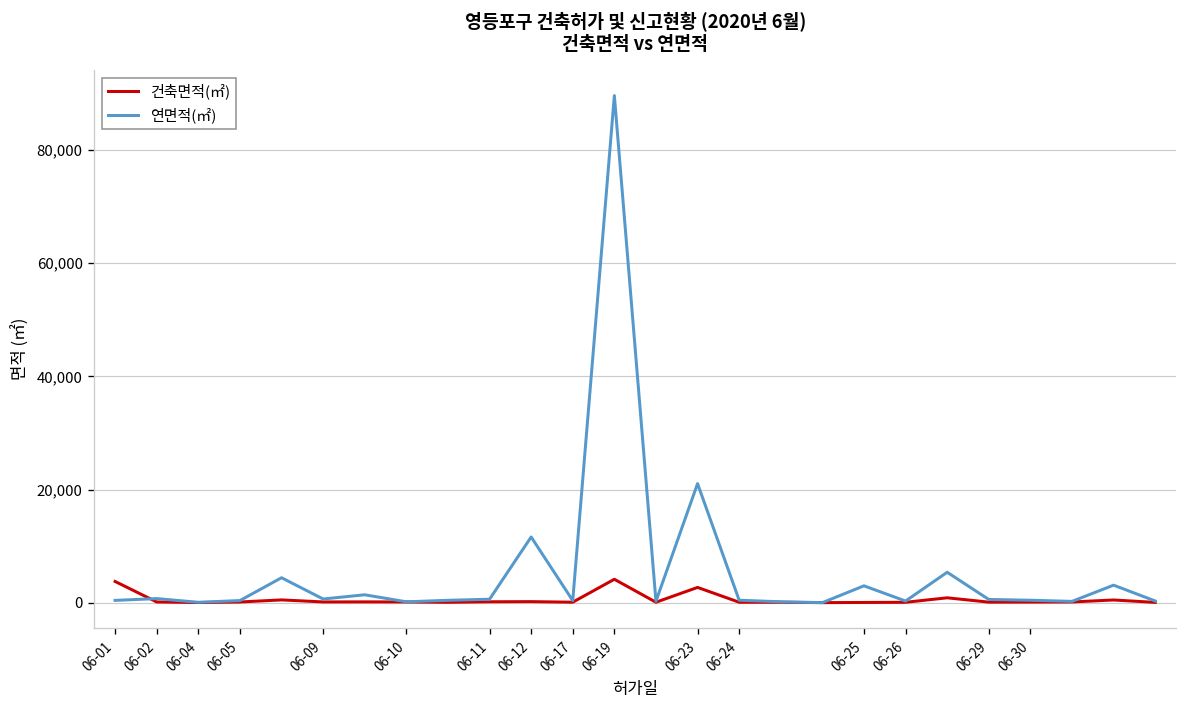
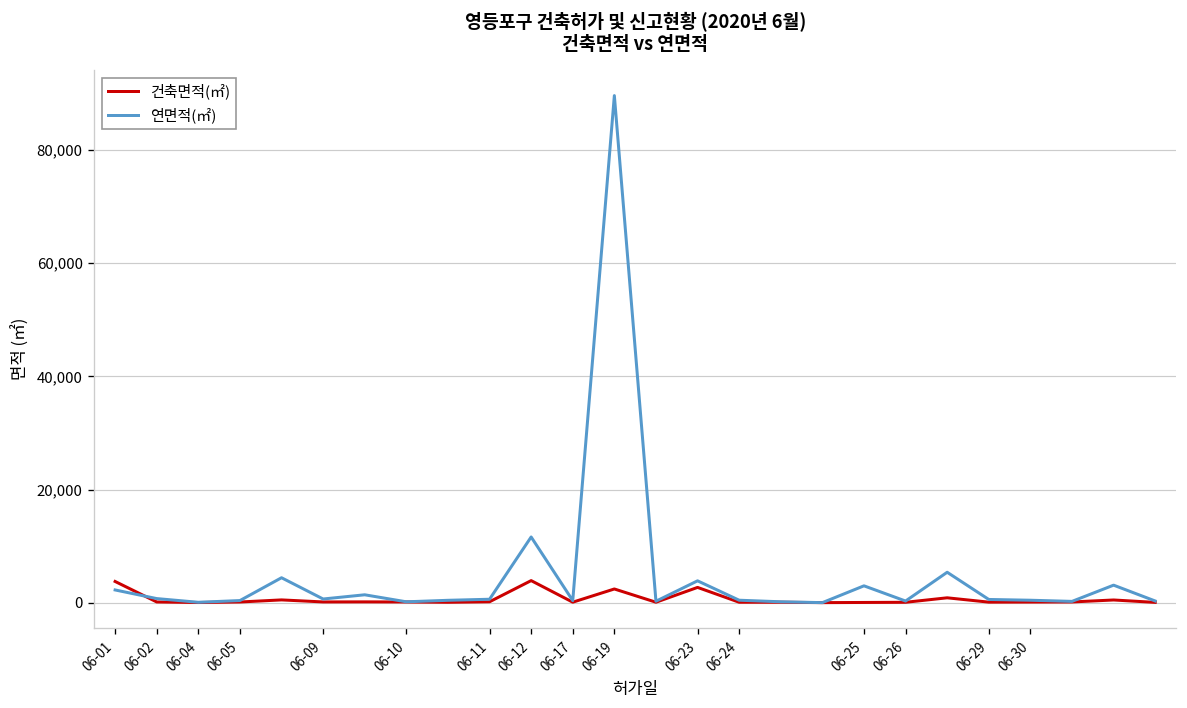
연면적(㎡), 06-01: 0 -> 2,000
건축면적(㎡), 06-12: 0 -> 4,000
건축면적(㎡), 06-19: 4,000 -> 2,000
연면적(㎡), 06-23: 21,000 -> 4,000
